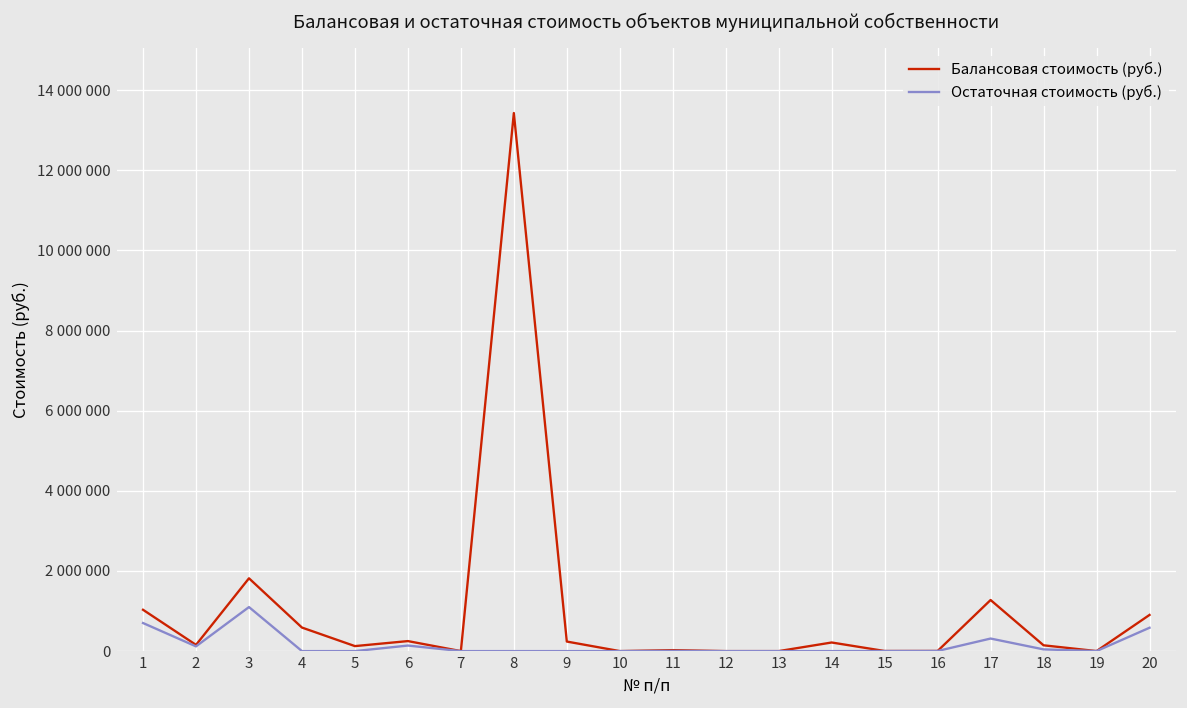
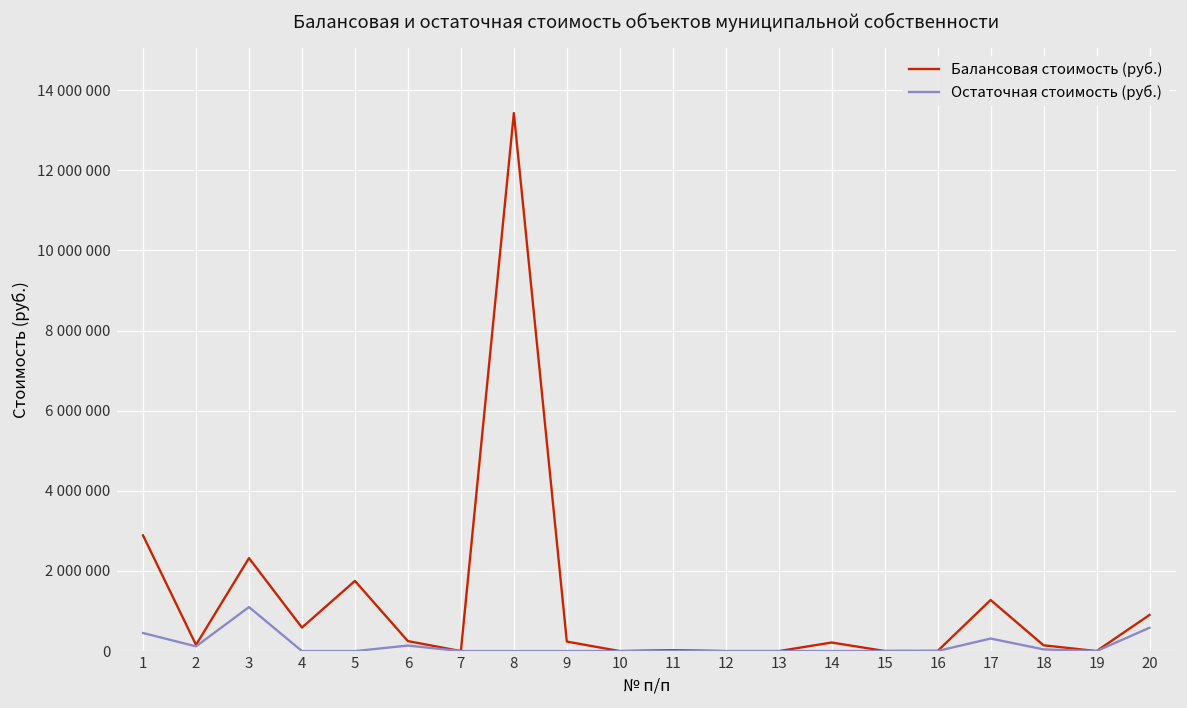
Балансовая стоимость (руб.), 1: 1000000 -> 2900000
Остаточная стоимость (руб.), 1: 700000 -> 500000
Балансовая стоимость (руб.), 3: 1800000 -> 2300000
Балансовая стоимость (руб.), 5: 100000 -> 1800000
